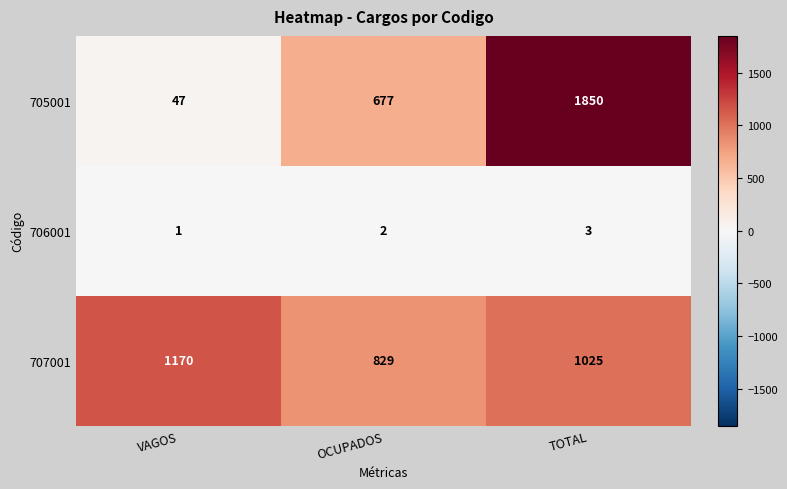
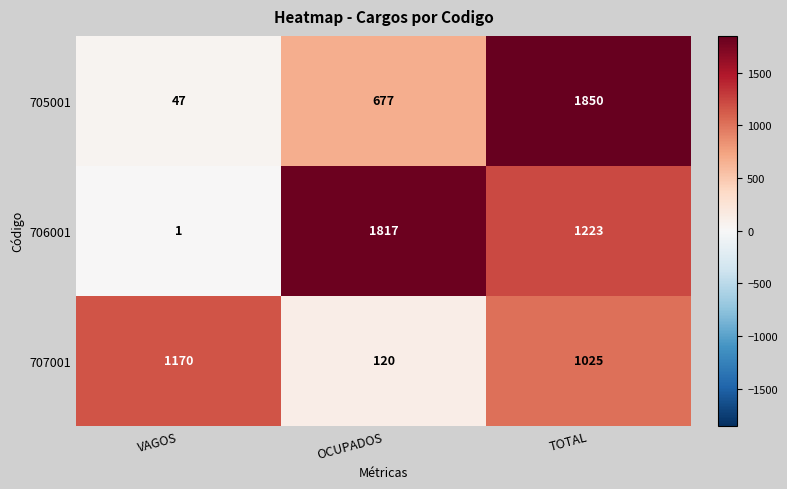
706001, OCUPADOS: 2 -> 1817
706001, TOTAL: 3 -> 1223
707001, OCUPADOS: 829 -> 120
